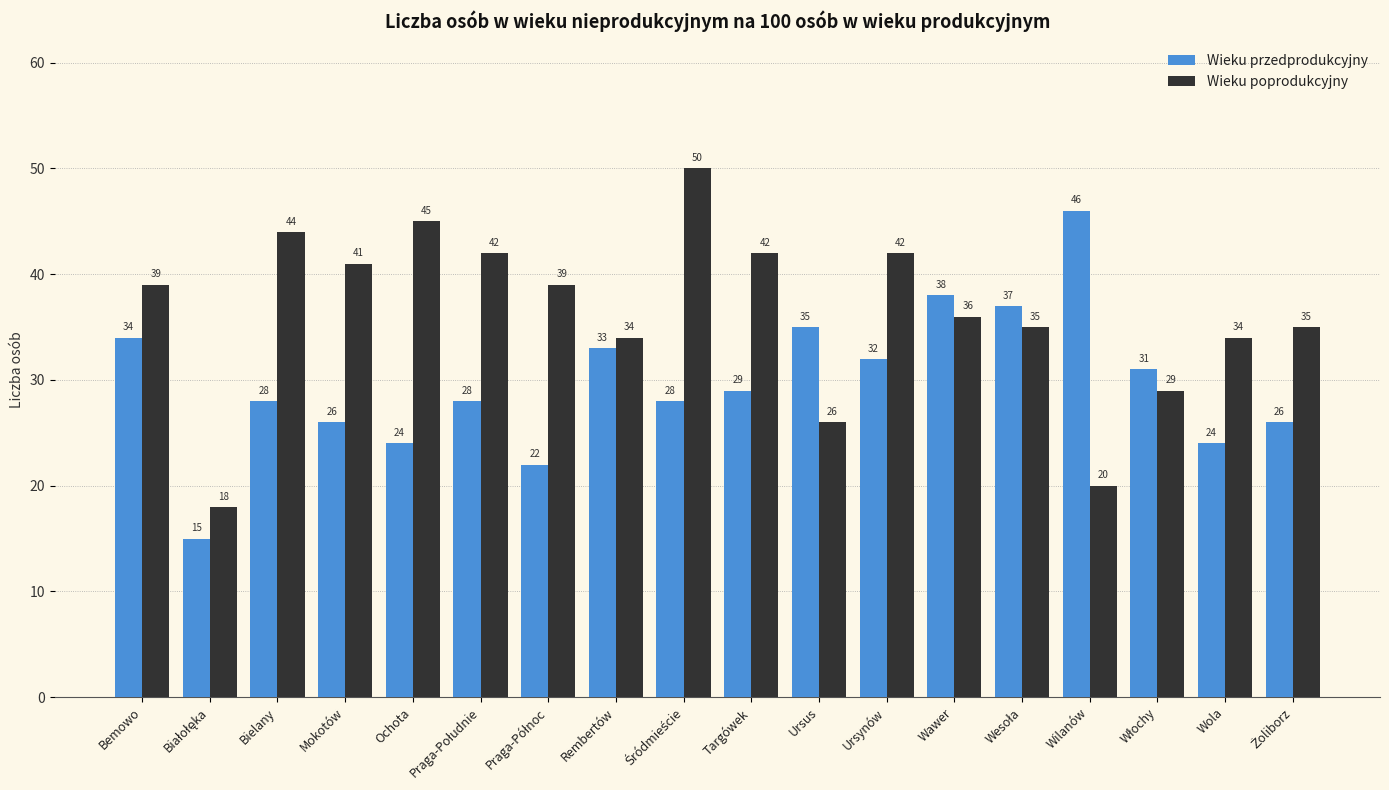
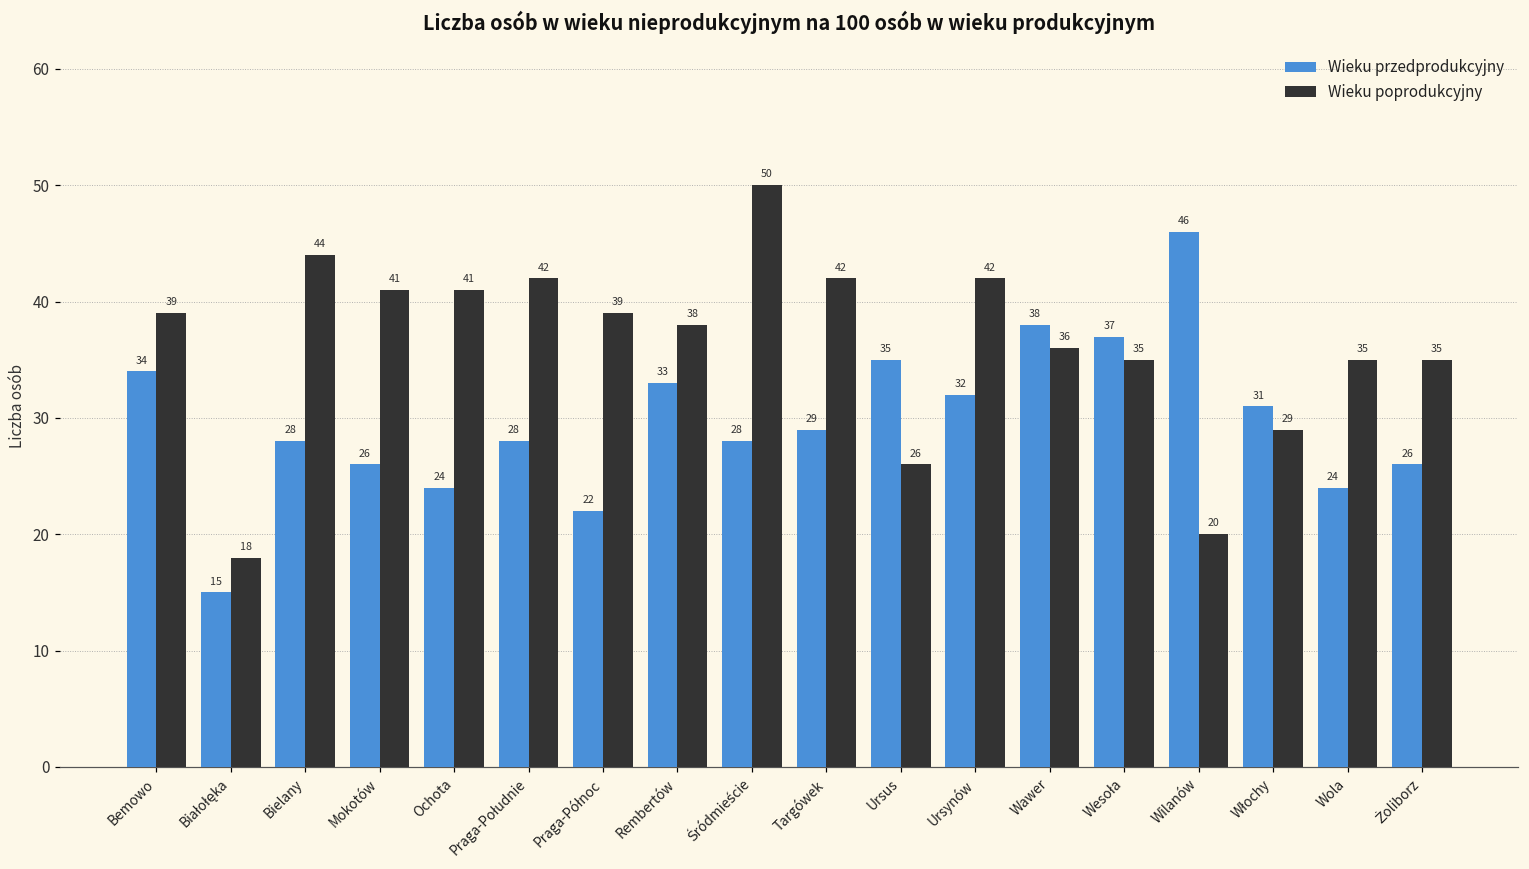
Wieku poprodukcyjny, Ochota: 45 -> 41
Wieku poprodukcyjny, Rembertów: 34 -> 38
Wieku poprodukcyjny, Wola: 34 -> 35
